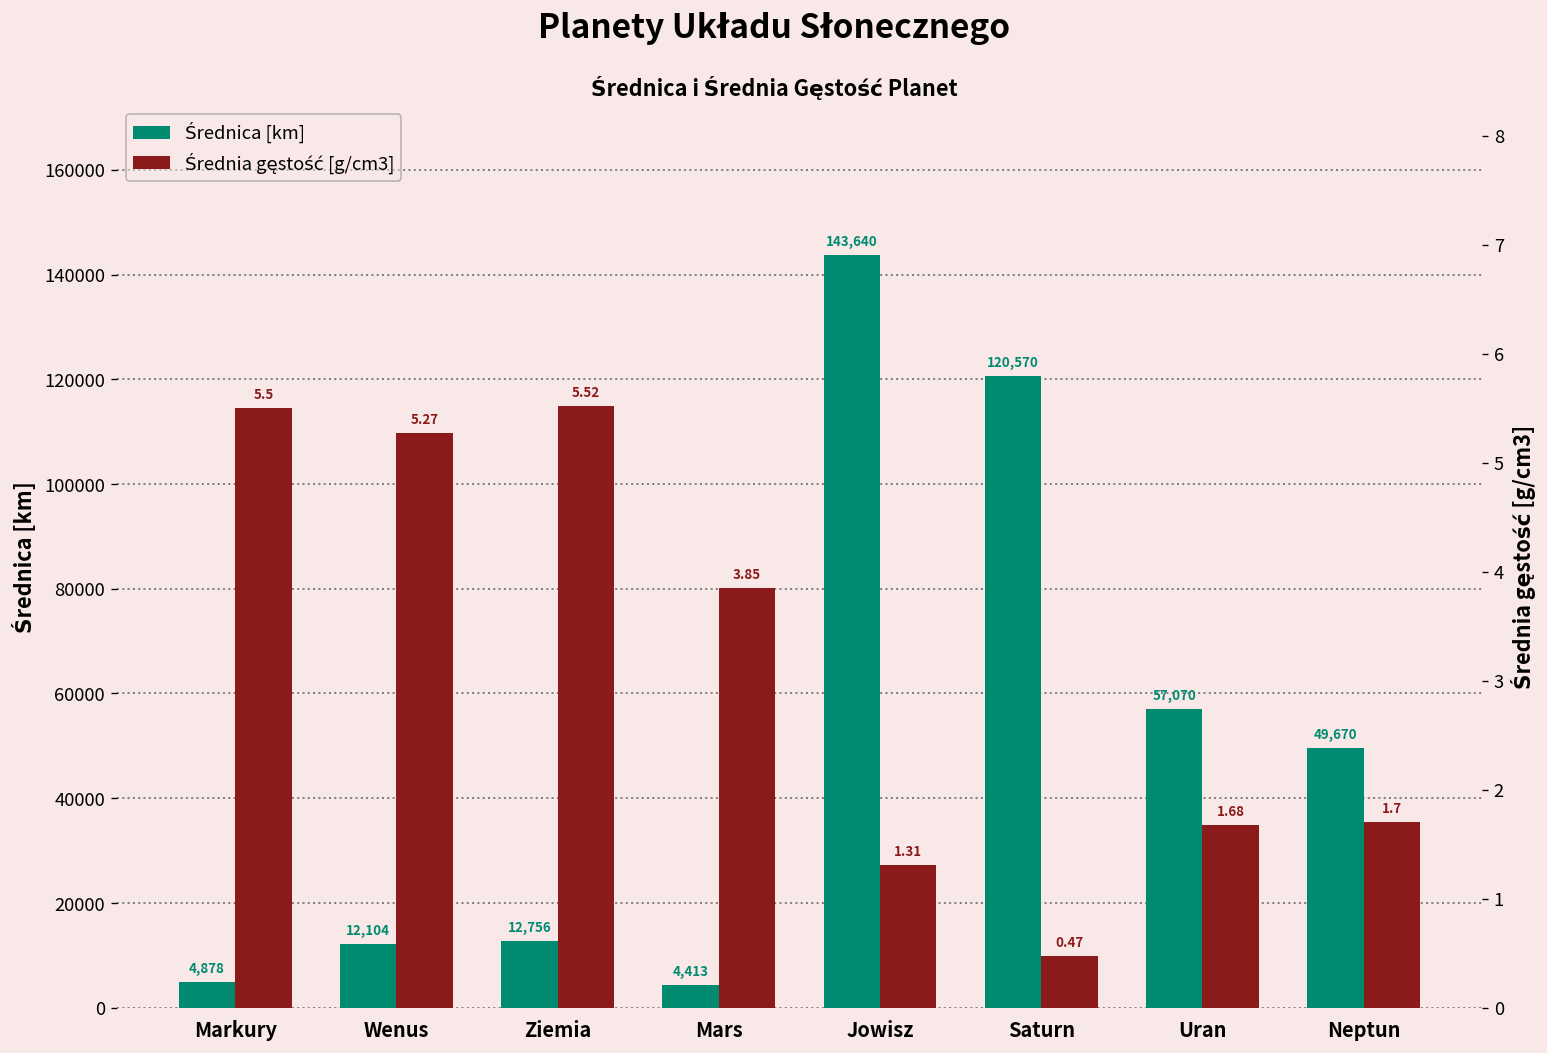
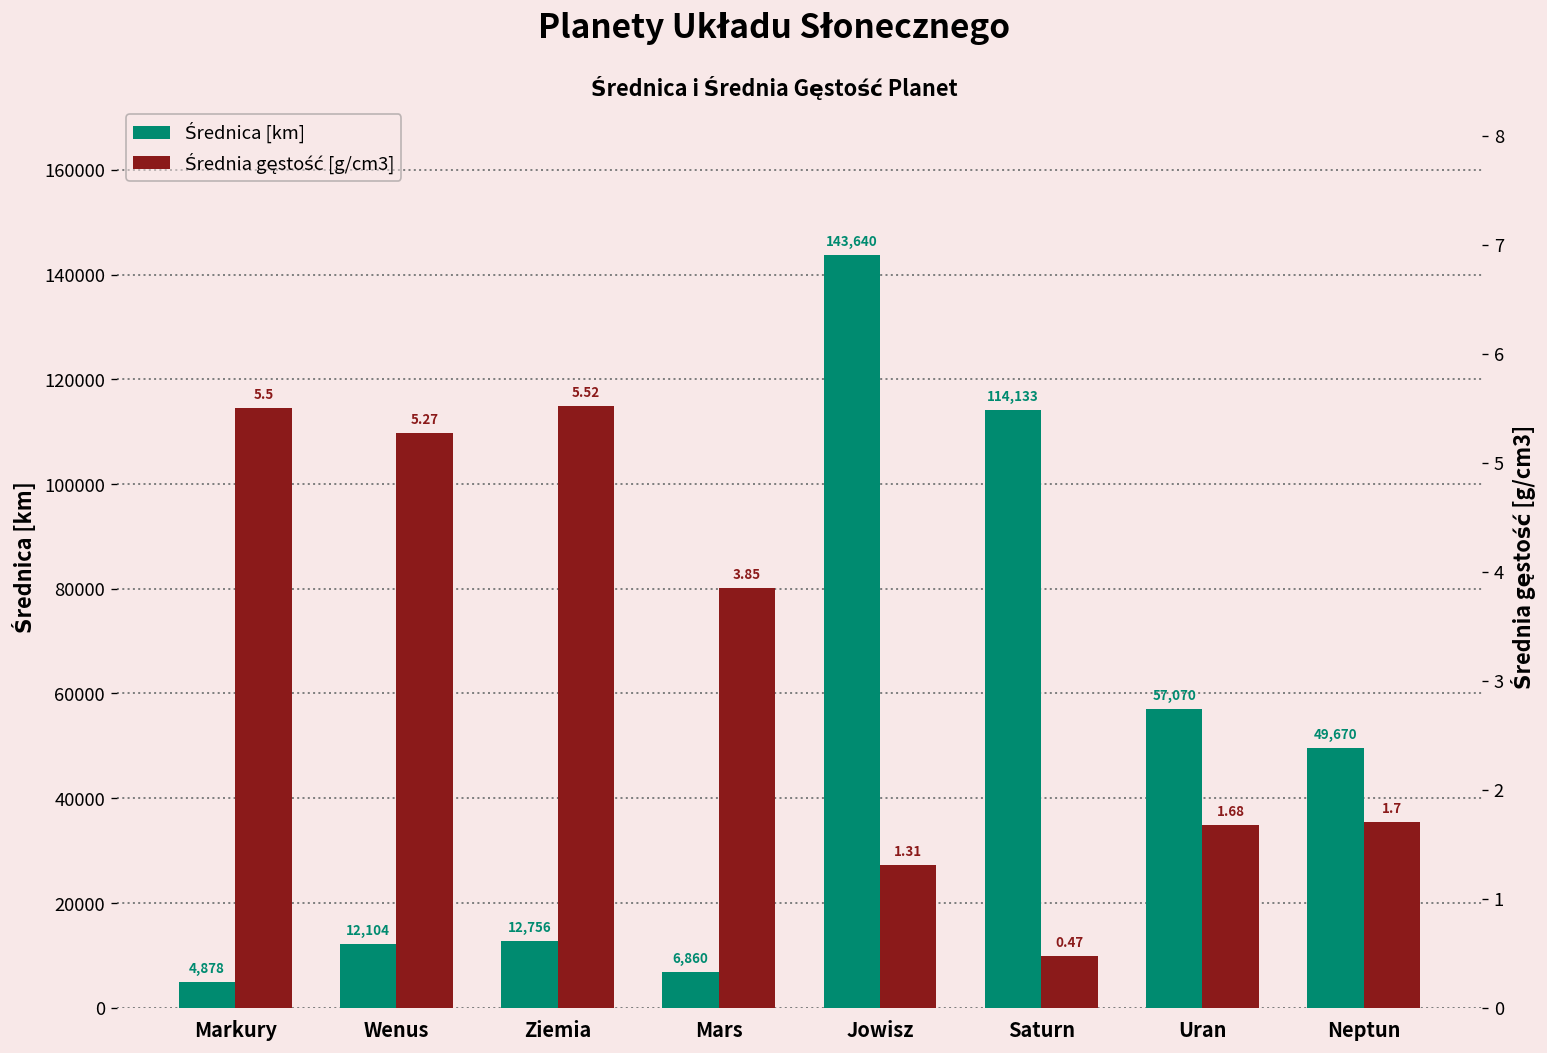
Średnica [km], Mars: 4,413 -> 6,860
Średnica [km], Saturn: 120,570 -> 114,133
